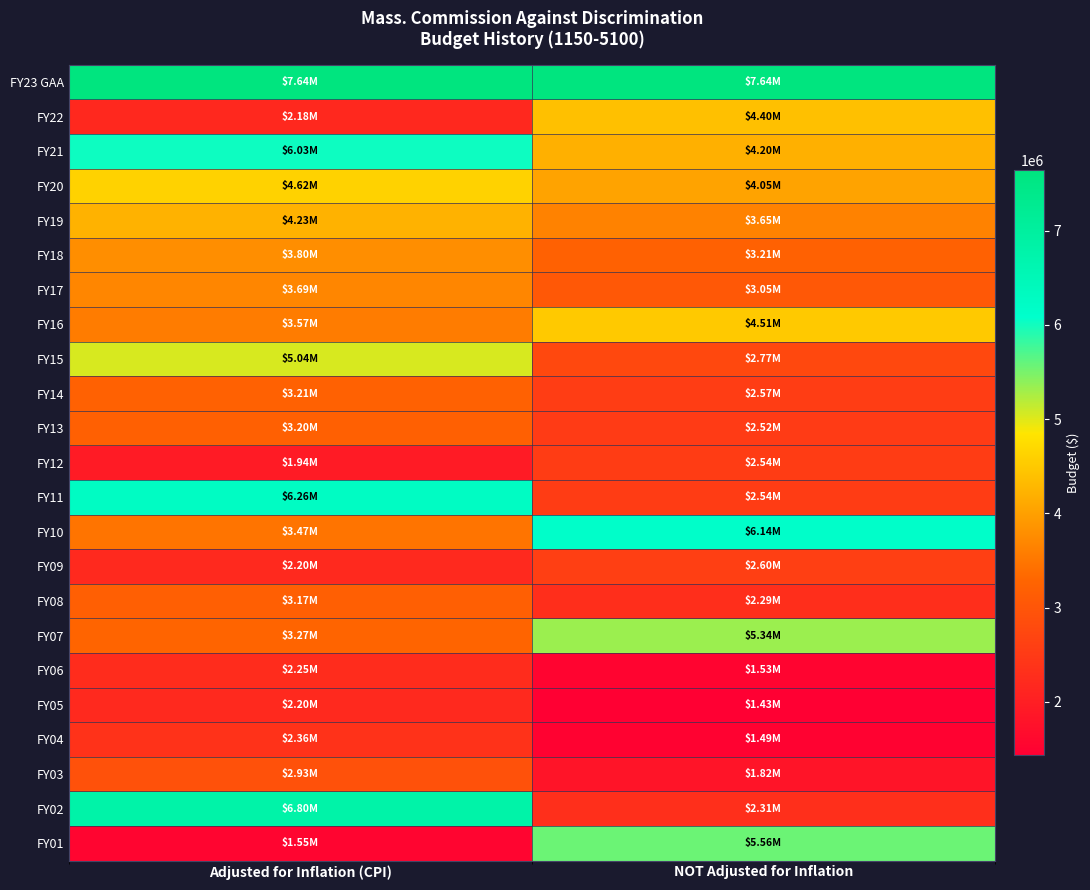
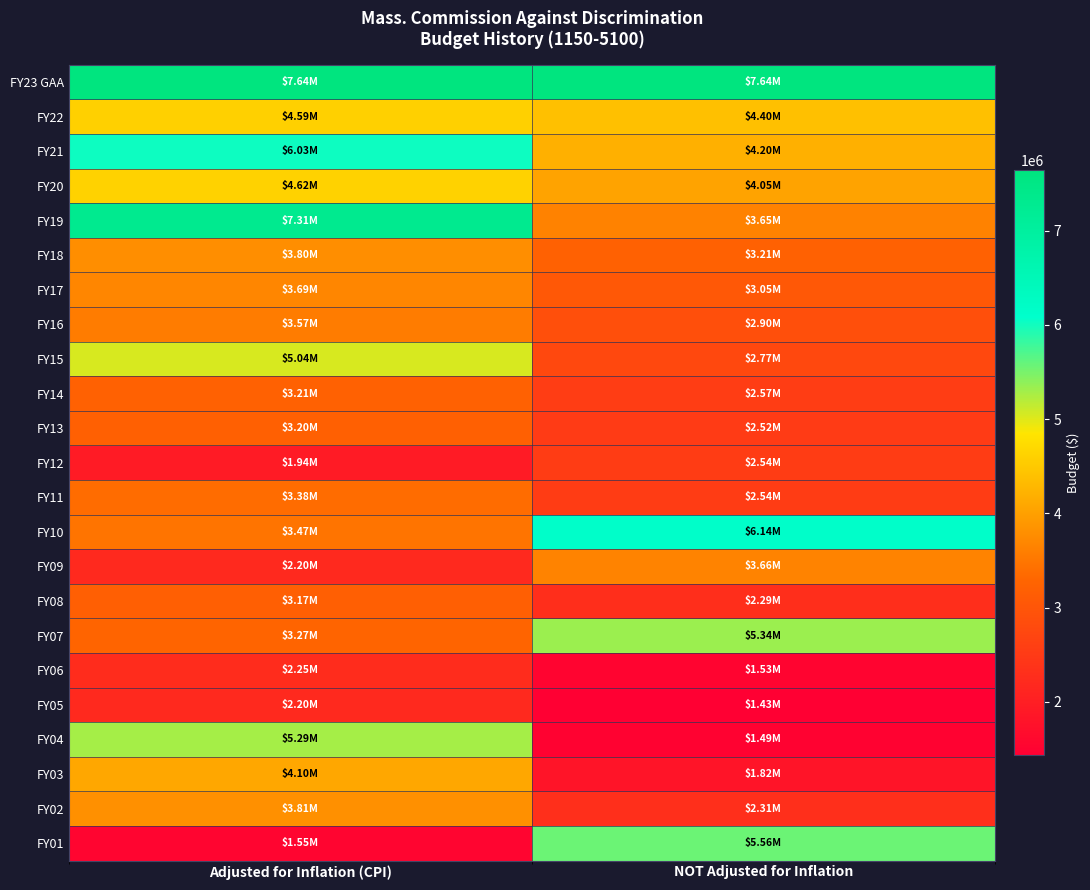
FY22, Adjusted for Inflation (CPI): $2.18M -> $4.59M
FY19, Adjusted for Inflation (CPI): $4.23M -> $7.31M
FY16, NOT Adjusted for Inflation: $4.51M -> $2.90M
FY11, Adjusted for Inflation (CPI): $6.26M -> $3.38M
FY09, NOT Adjusted for Inflation: $2.60M -> $3.66M
FY04, Adjusted for Inflation (CPI): $2.36M -> $5.29M
FY03, Adjusted for Inflation (CPI): $2.93M -> $4.10M
FY02, Adjusted for Inflation (CPI): $6.80M -> $3.81M
